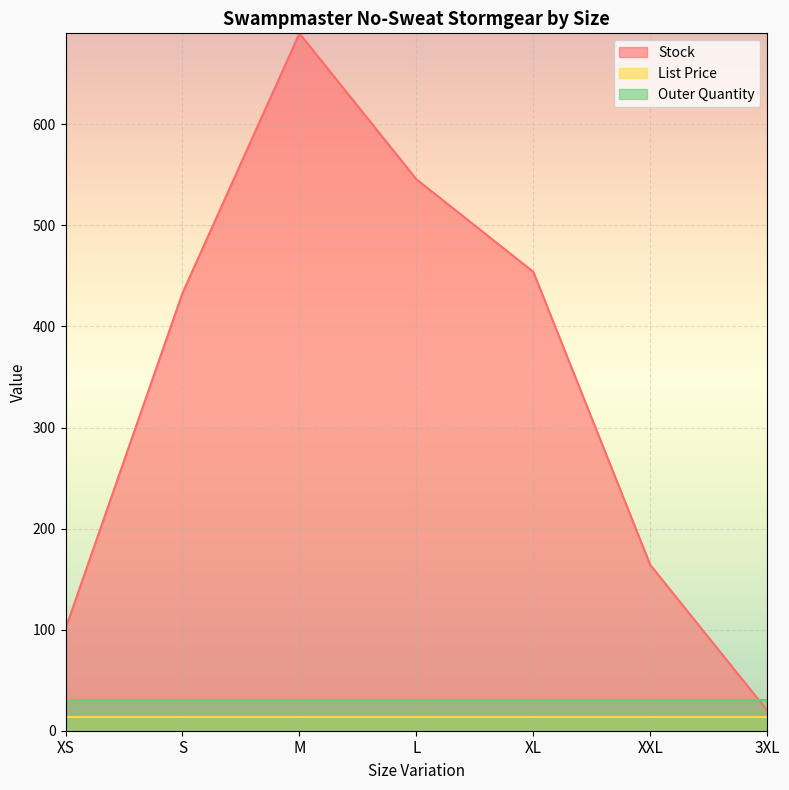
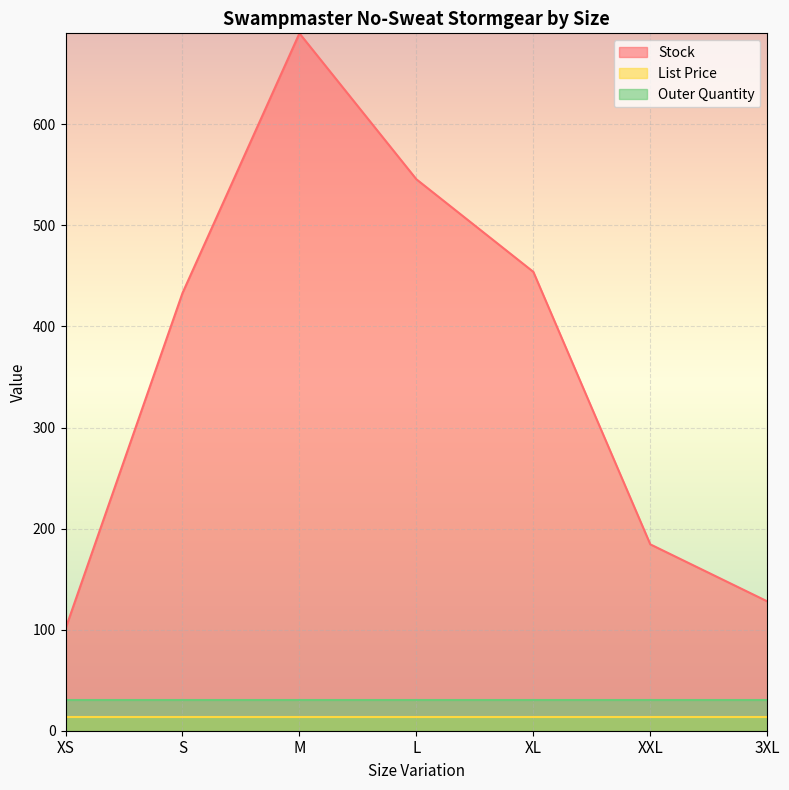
Stock, XXL: 164 -> 184
Stock, 3XL: 20 -> 128
